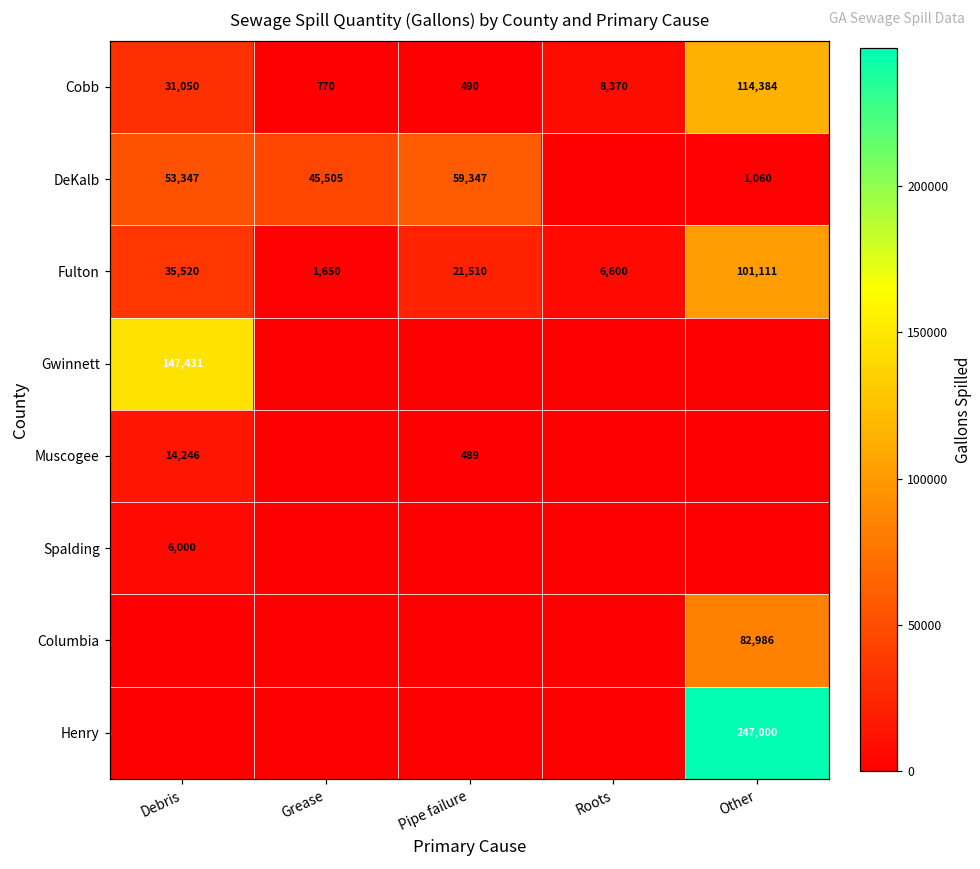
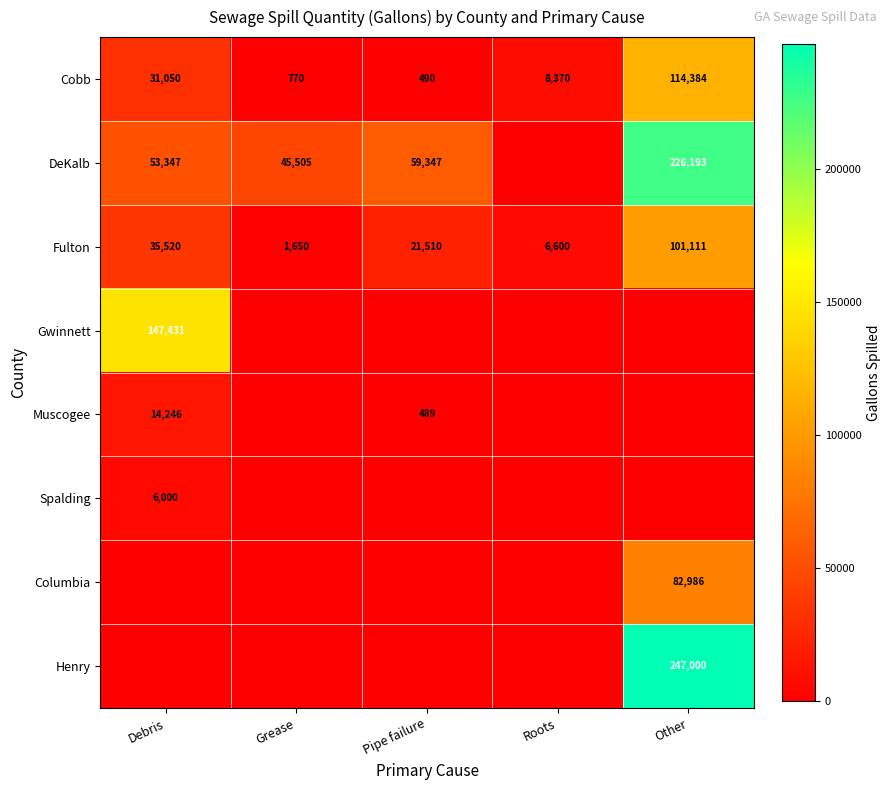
DeKalb, Other: 1,060 -> 226,193
